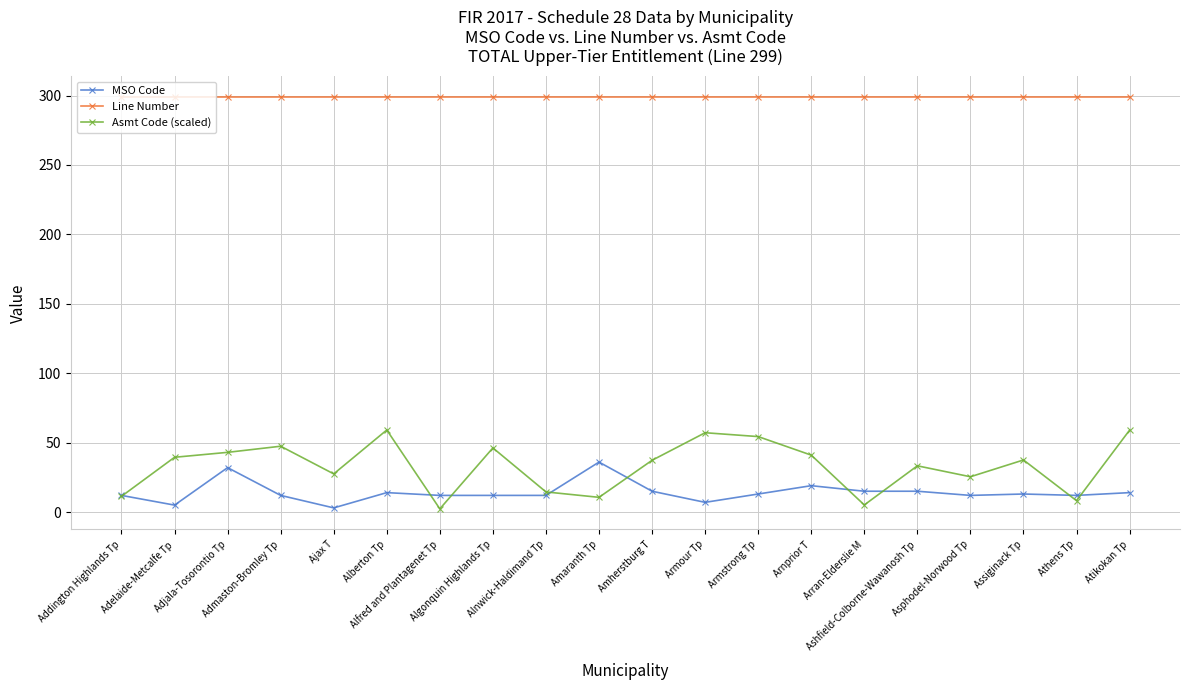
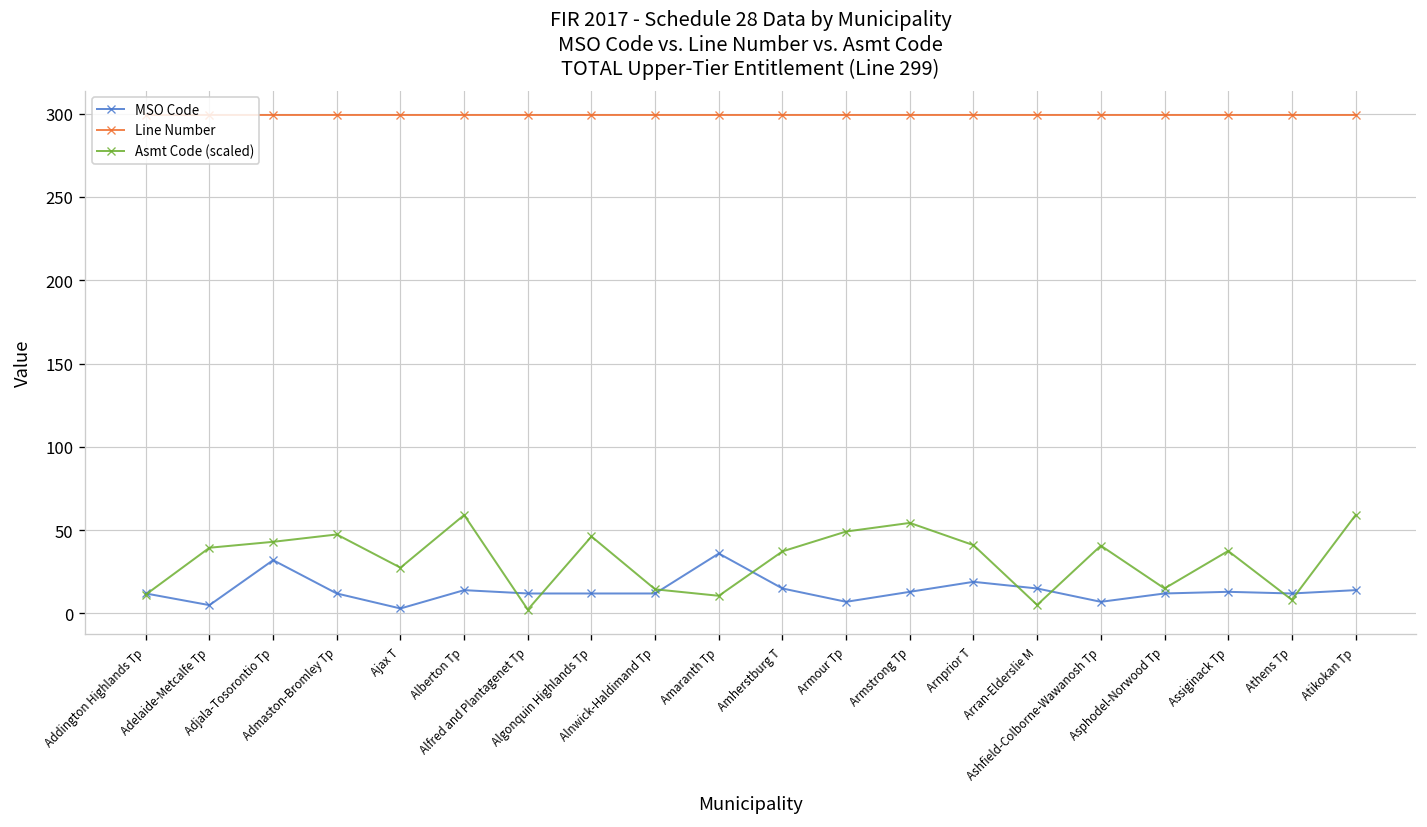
Asmt Code (scaled), Armour Tp: 57 -> 49
MSO Code, Ashfield-Colborne-Wawanosh Tp: 15 -> 7
Asmt Code (scaled), Ashfield-Colborne-Wawanosh Tp: 33 -> 41
Asmt Code (scaled), Asphodel-Norwood Tp: 25 -> 15
